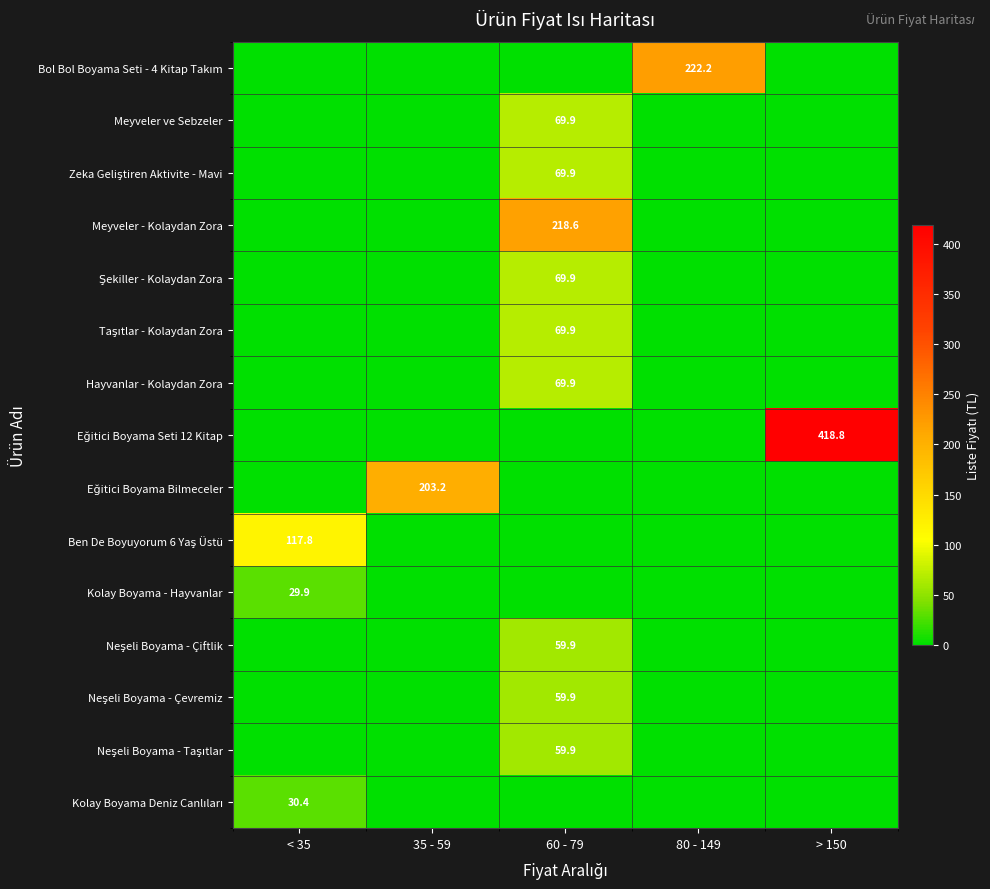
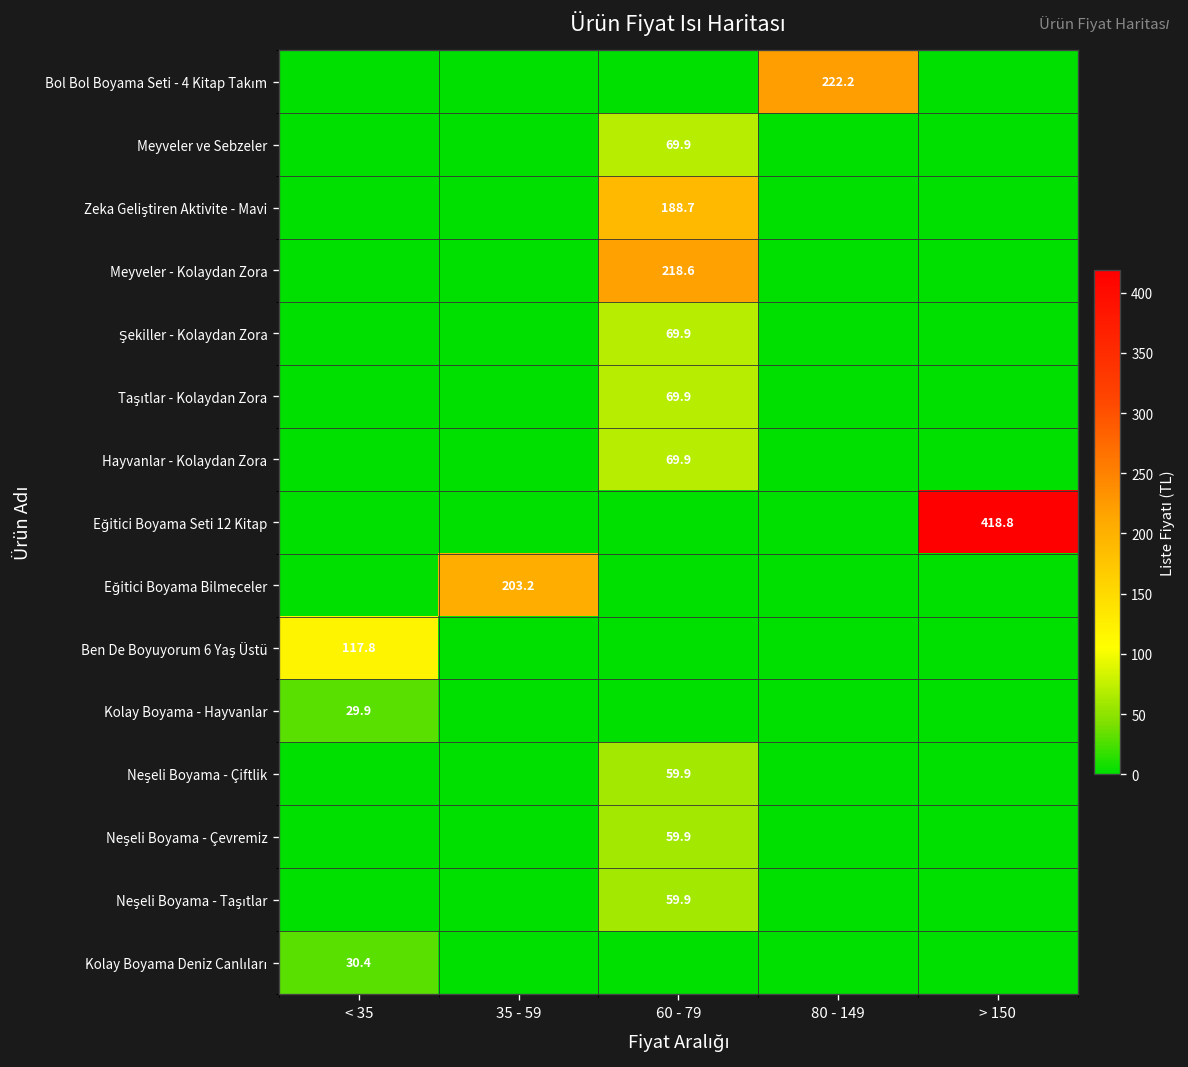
Zeka Geliştiren Aktivite - Mavi, 60 - 79: 69.9 -> 188.7
